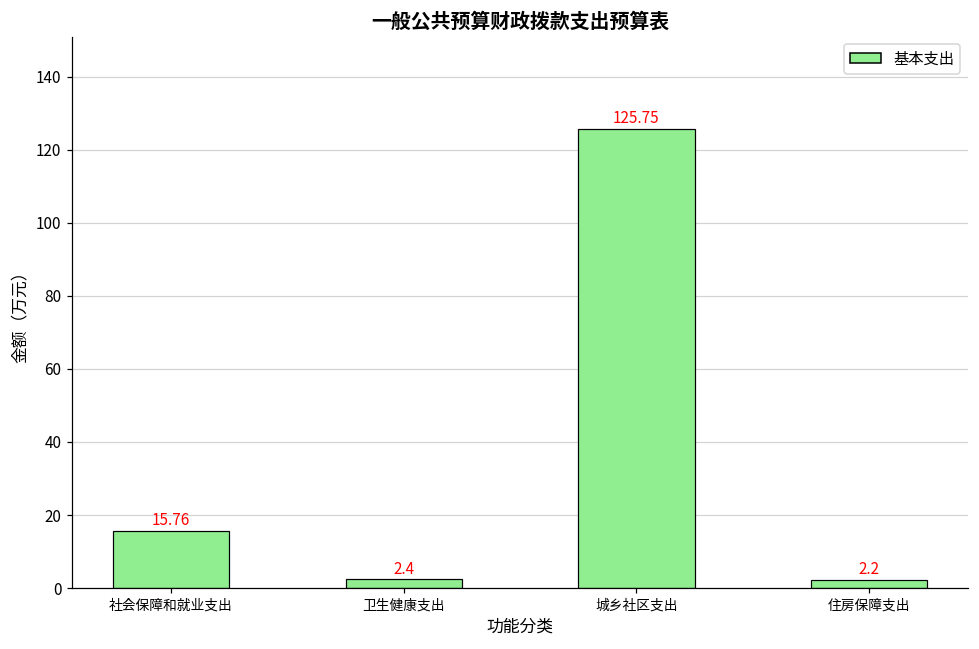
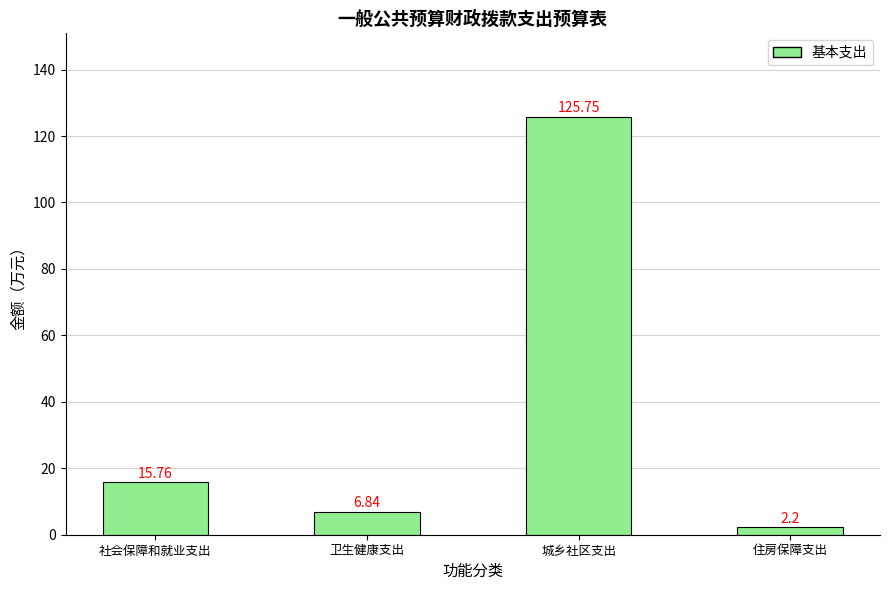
卫生健康支出: 2.4 -> 6.84
